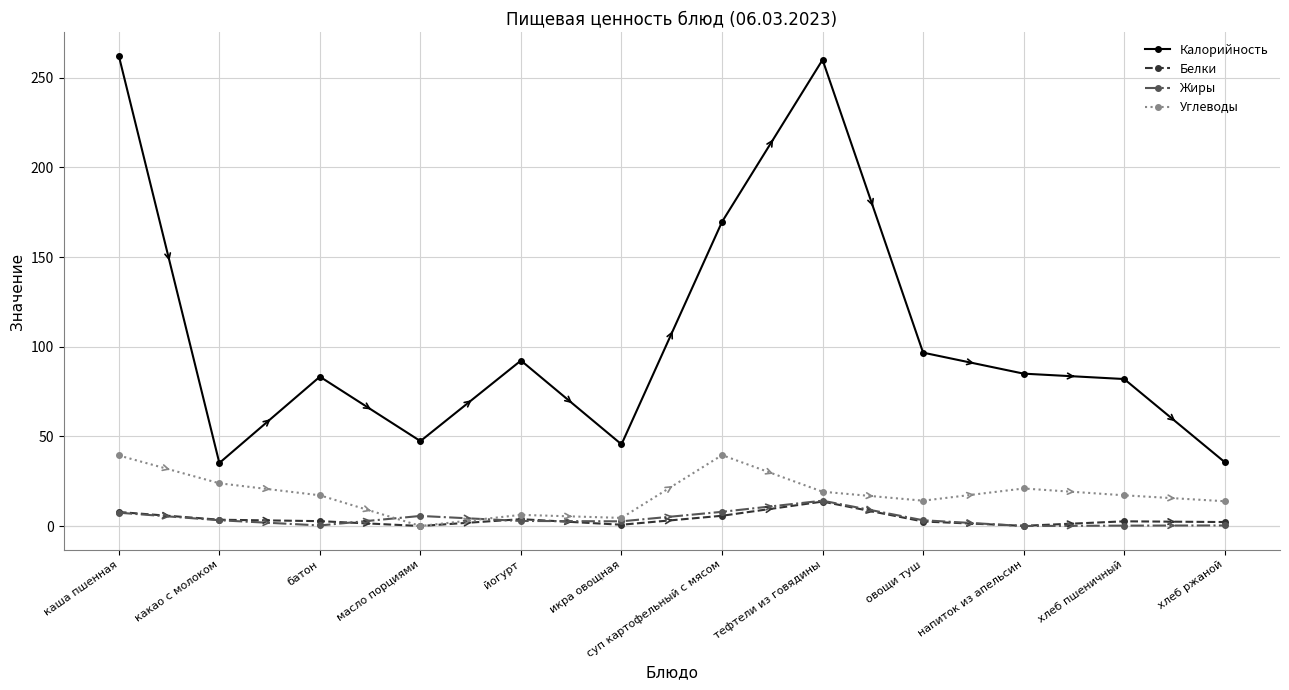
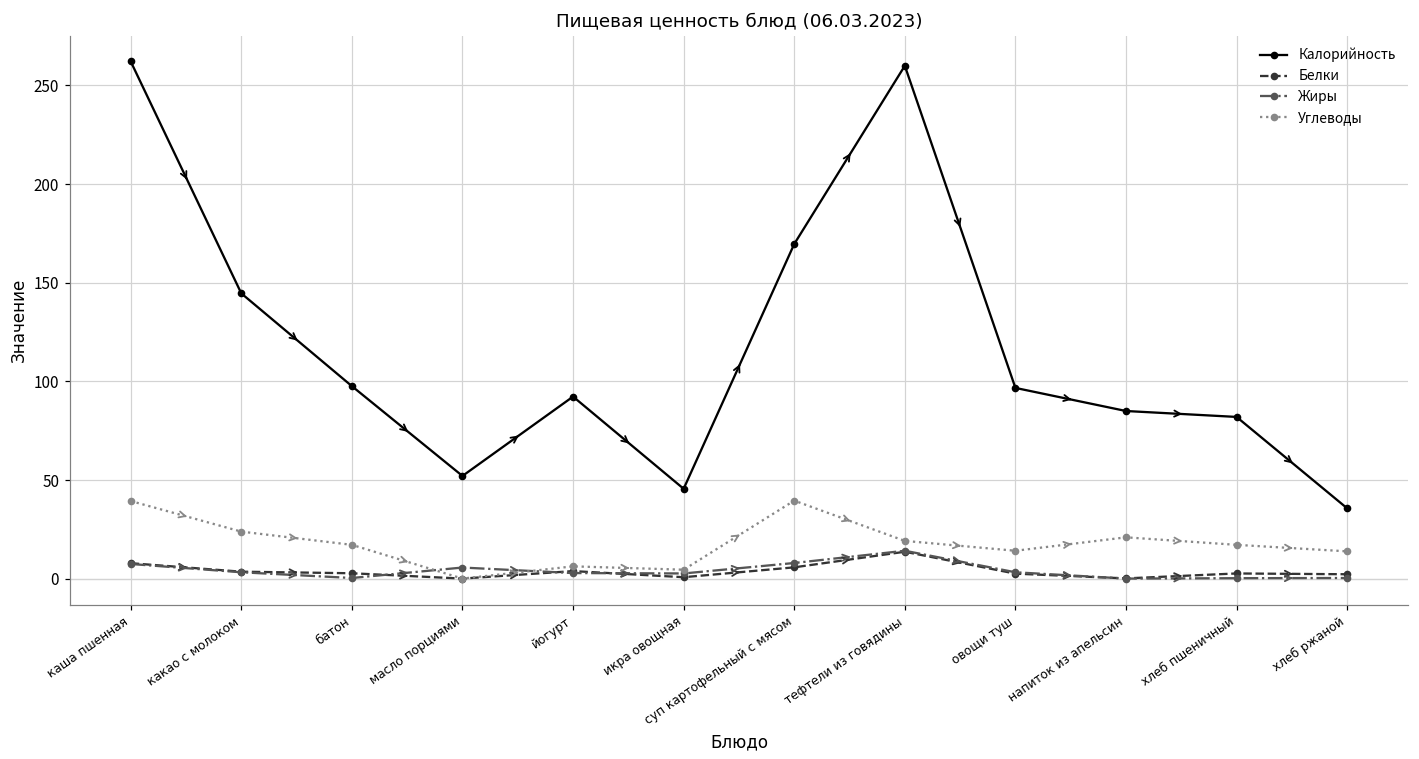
Калорийность, какао с молоком: 35 -> 145
Калорийность, батон: 83 -> 98
Калорийность, масло порциями: 47 -> 52
